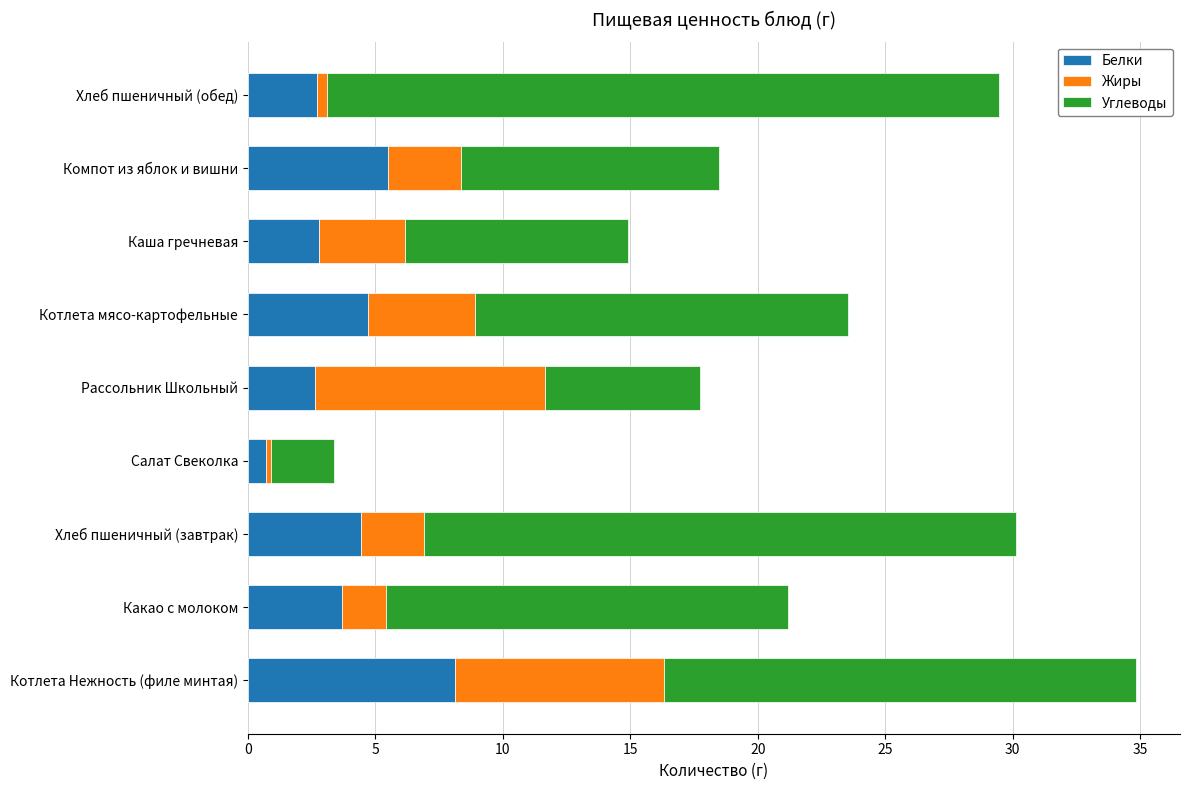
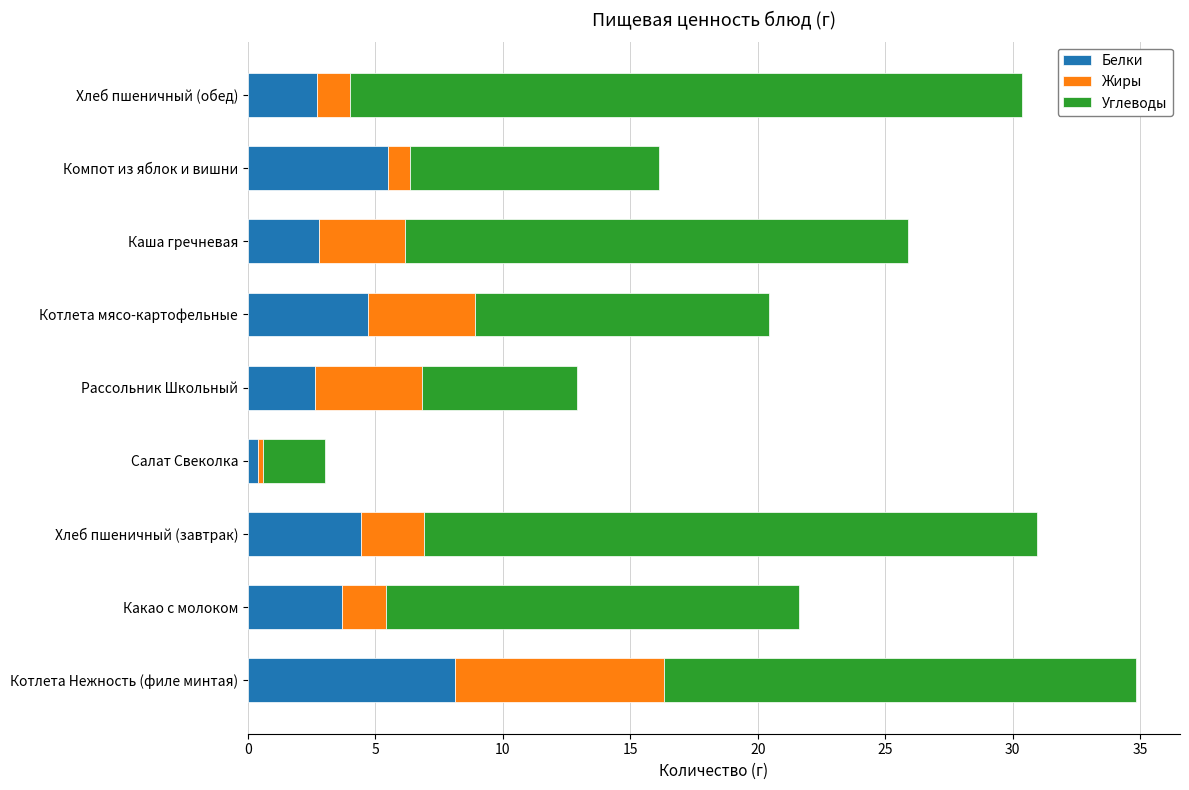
Жиры, Хлеб пшеничный (обед): 0.4 -> 1.3
Жиры, Компот из яблок и вишни: 2.8 -> 0.8
Углеводы, Компот из яблок и вишни: 10.1 -> 9.8
Углеводы, Каша гречневая: 8.8 -> 19.7
Углеводы, Котлета мясо-картофельные: 14.6 -> 11.6
Жиры, Рассольник Школьный: 9.0 -> 4.2
Белки, Салат Свеколка: 0.7 -> 0.4
Углеводы, Хлеб пшеничный (завтрак): 23.2 -> 24.1
Углеводы, Какао с молоком: 15.8 -> 16.2
